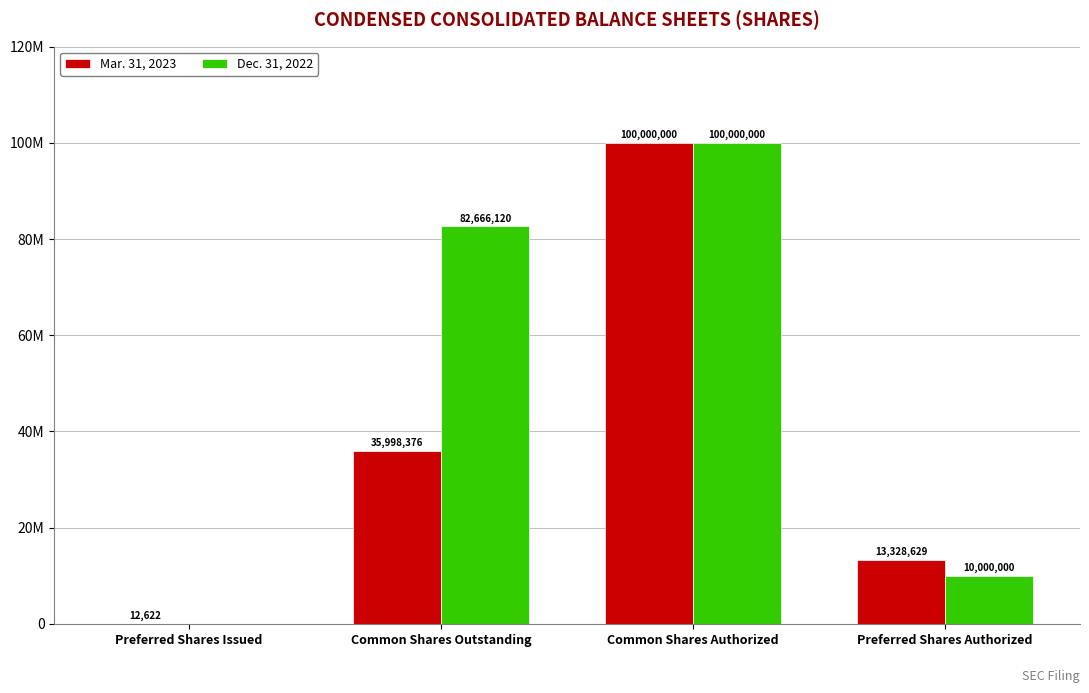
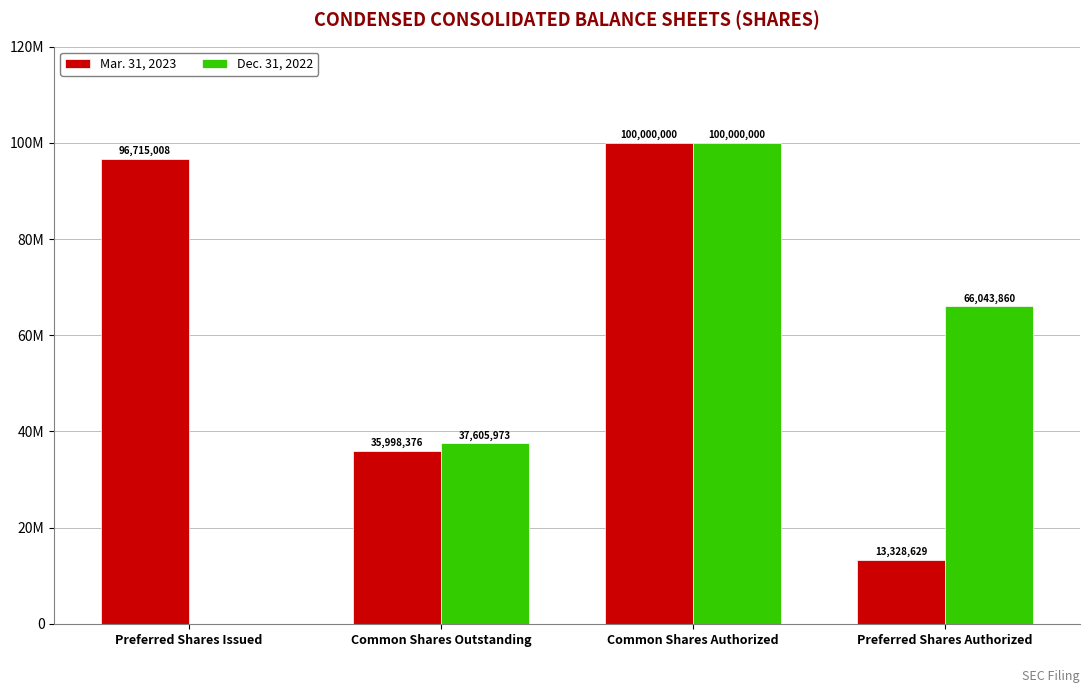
Mar. 31, 2023, Preferred Shares Issued: 12,622 -> 96,715,008
Dec. 31, 2022, Common Shares Outstanding: 82,666,120 -> 37,605,973
Dec. 31, 2022, Preferred Shares Authorized: 10,000,000 -> 66,043,860
